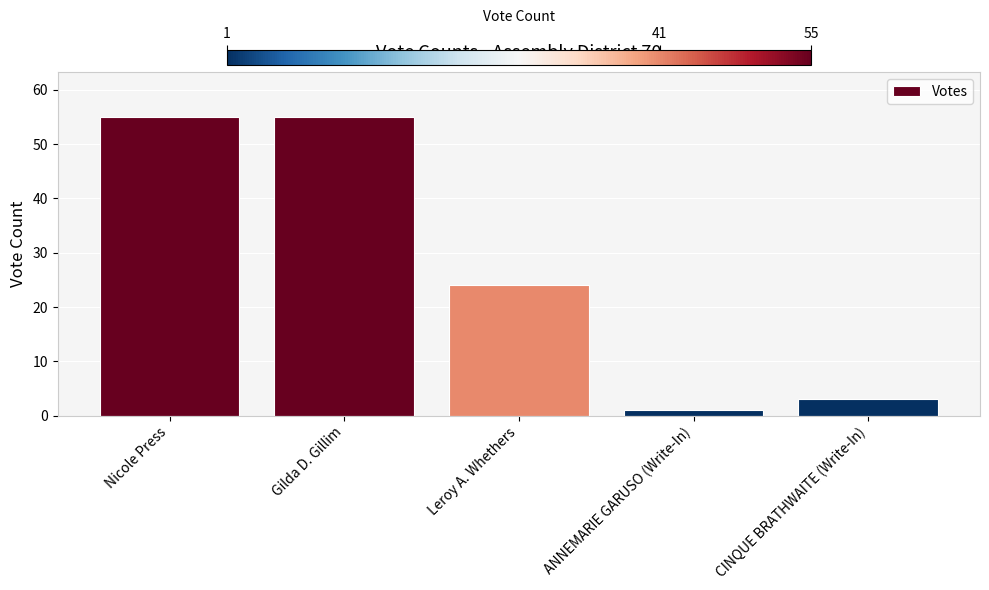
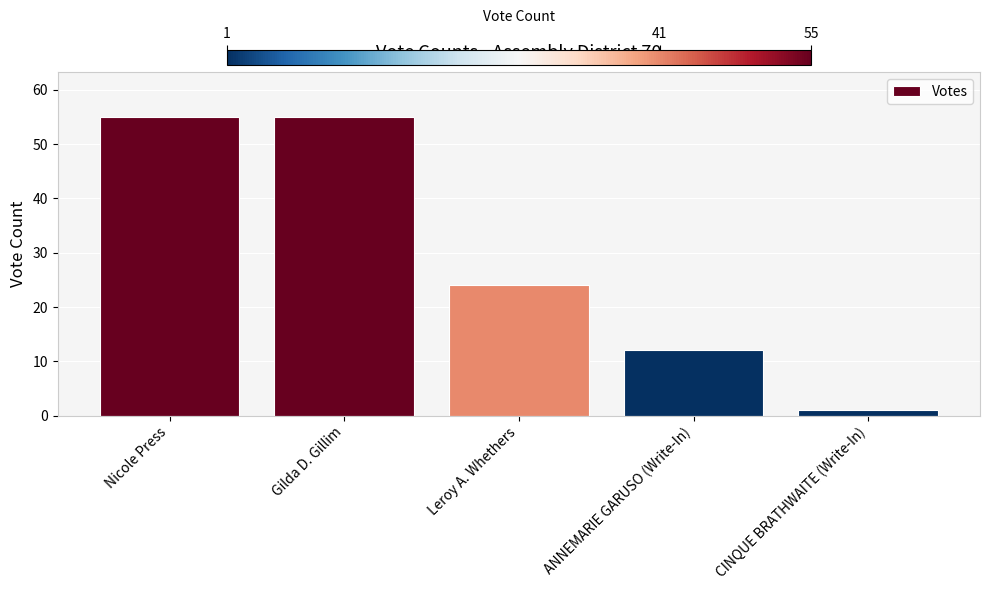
ANNEMARIE GARUSO (Write-In): 1 -> 12
CINQUE BRATHWAITE (Write-In): 3 -> 1
